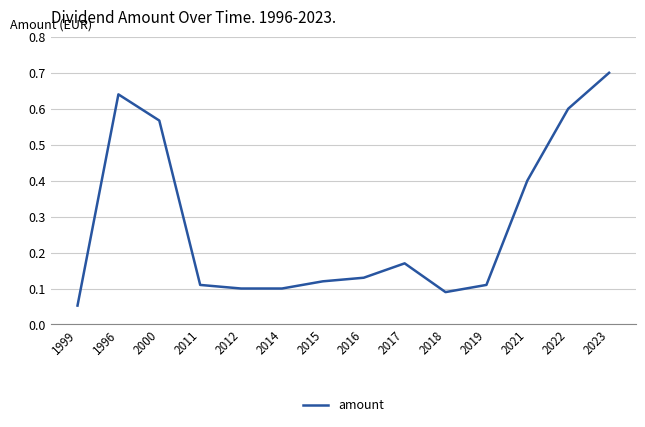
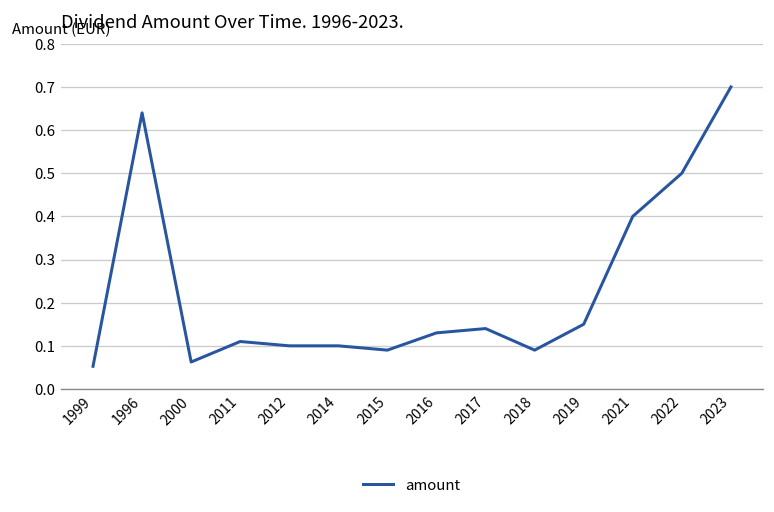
2000: 0.57 -> 0.06
2015: 0.12 -> 0.09
2017: 0.17 -> 0.14
2019: 0.11 -> 0.15
2022: 0.6 -> 0.5
